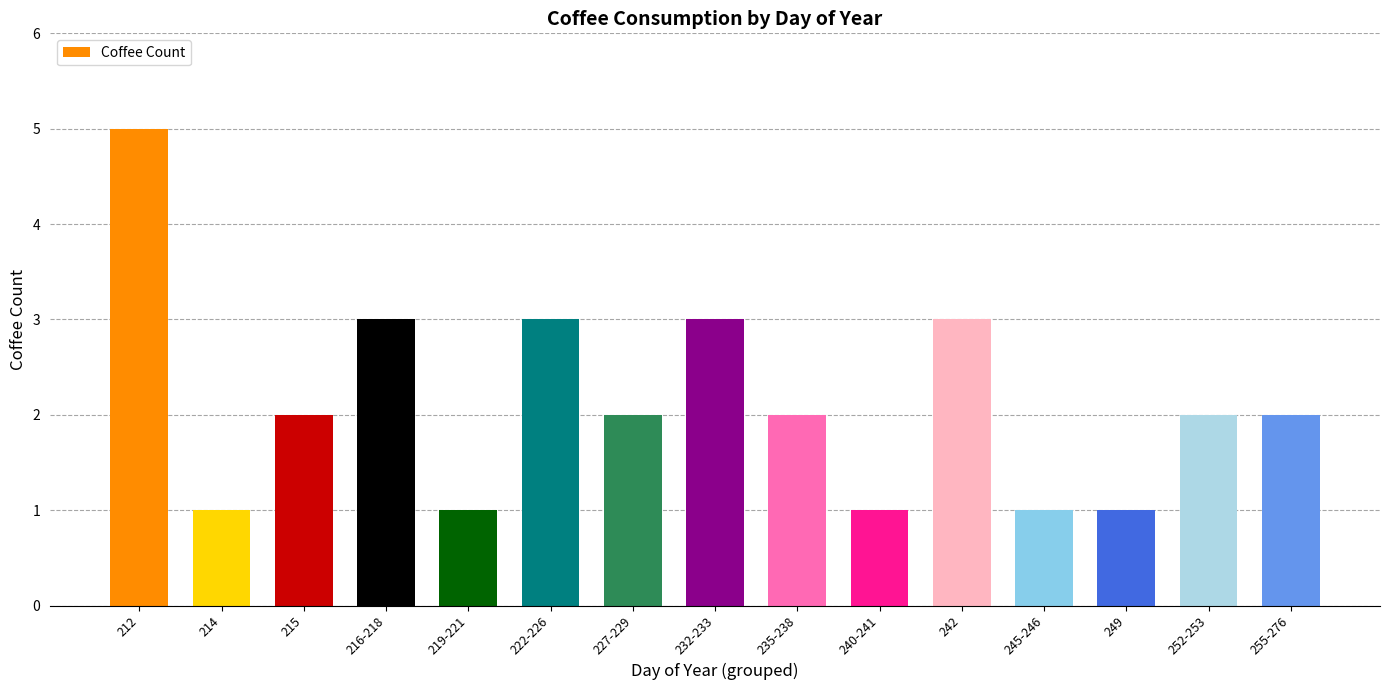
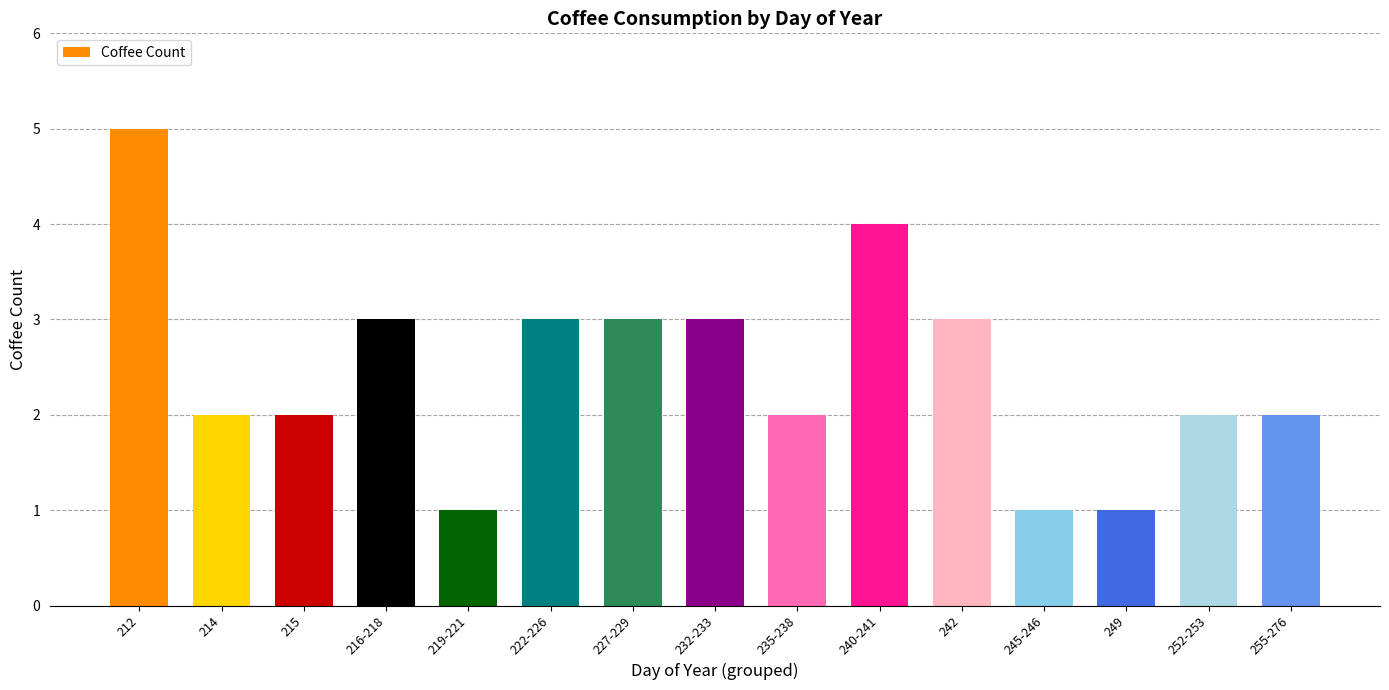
214: 1 -> 2
227-229: 2 -> 3
240-241: 1 -> 4
